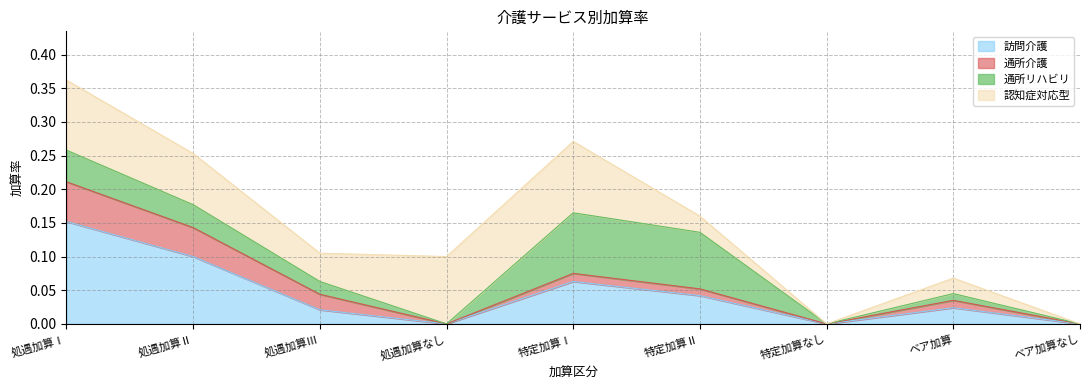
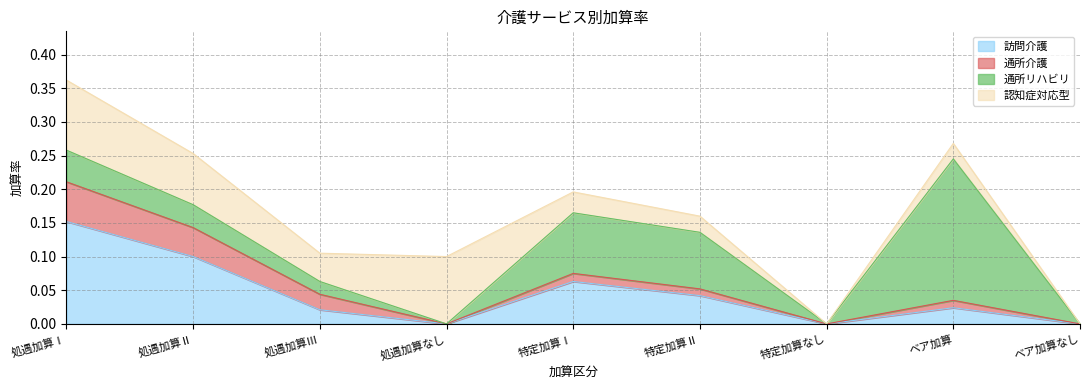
認知症対応型, 特定加算Ⅰ: 0.11 -> 0.03
通所リハビリ, ベア加算: 0.01 -> 0.21
